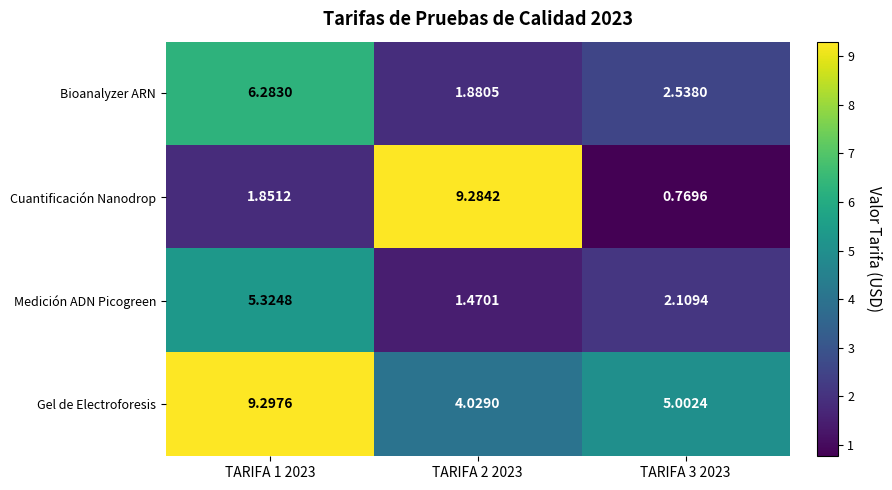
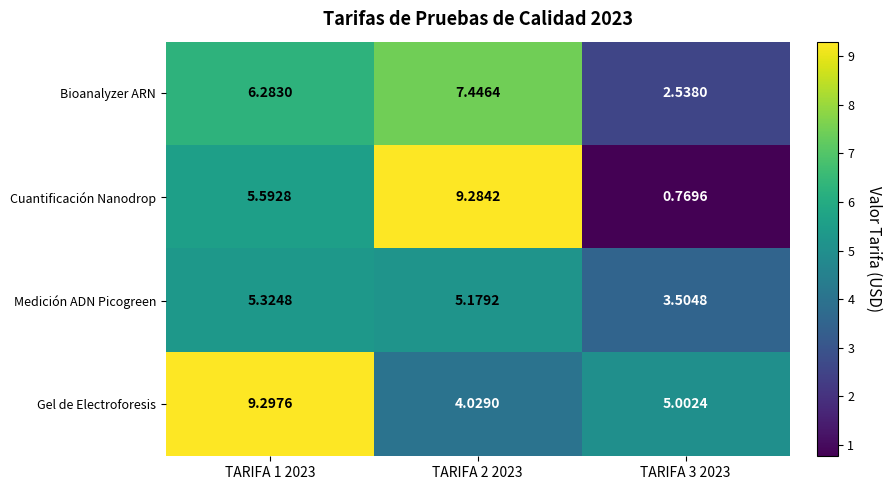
Bioanalyzer ARN, TARIFA 2 2023: 1.8805 -> 7.4464
Cuantificación Nanodrop, TARIFA 1 2023: 1.8512 -> 5.5928
Medición ADN Picogreen, TARIFA 2 2023: 1.4701 -> 5.1792
Medición ADN Picogreen, TARIFA 3 2023: 2.1094 -> 3.5048
